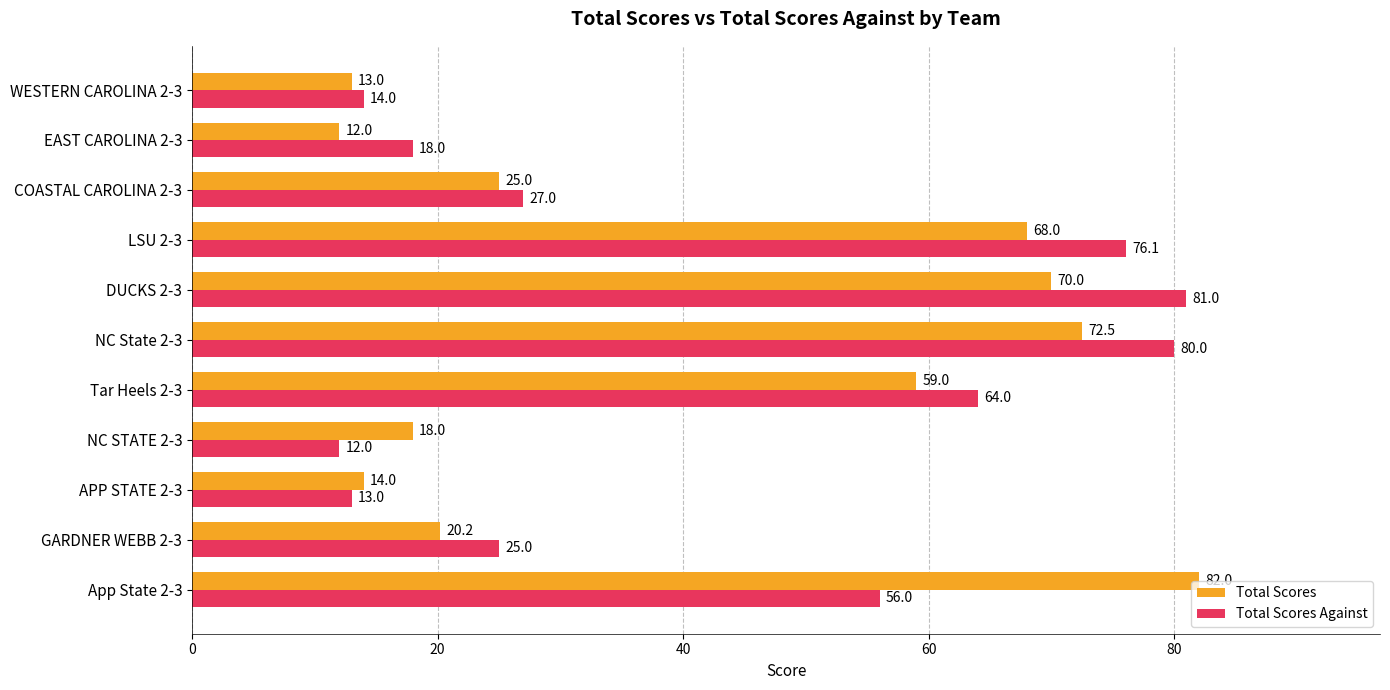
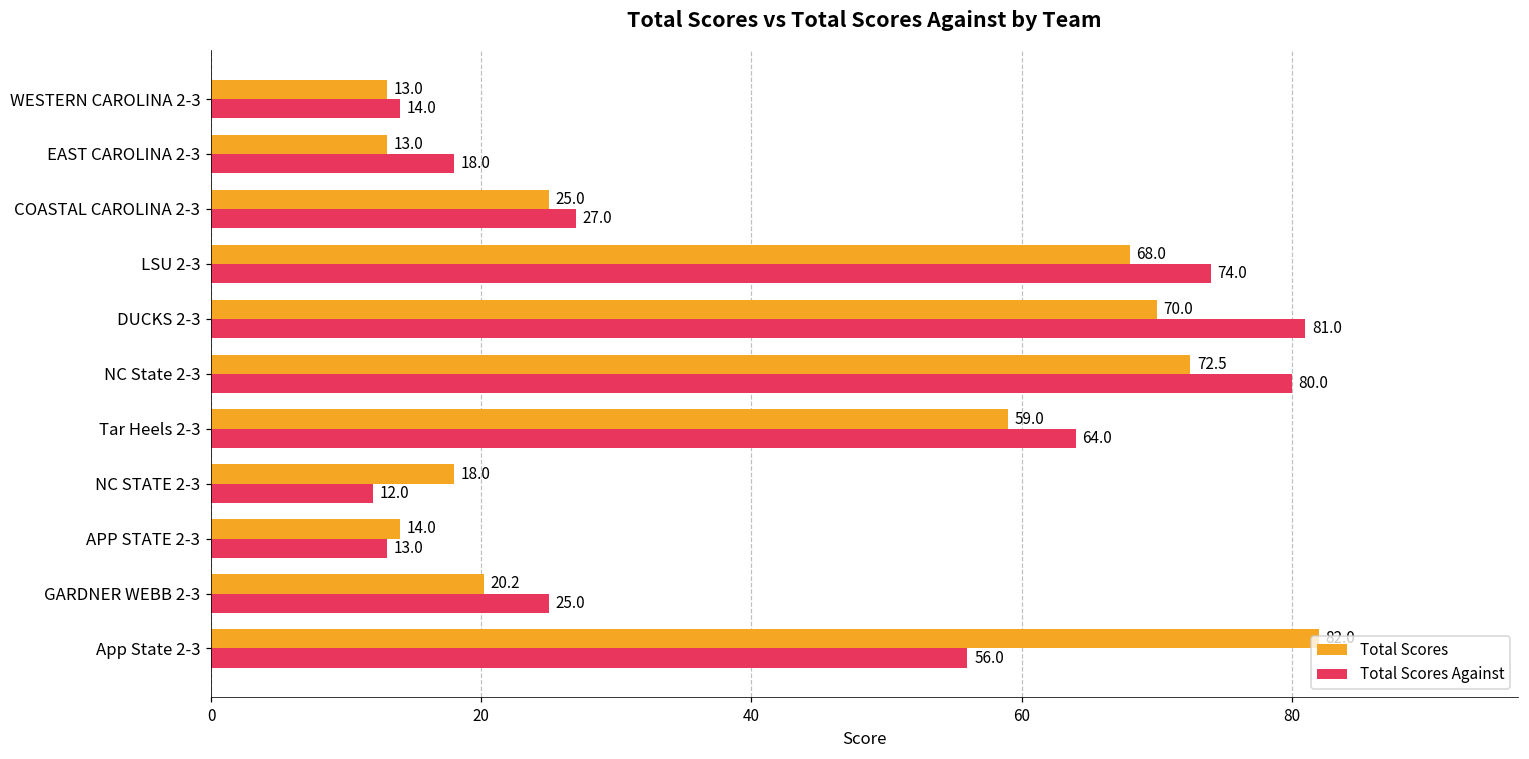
Total Scores, EAST CAROLINA 2-3: 12.0 -> 13.0
Total Scores Against, LSU 2-3: 76.1 -> 74.0
